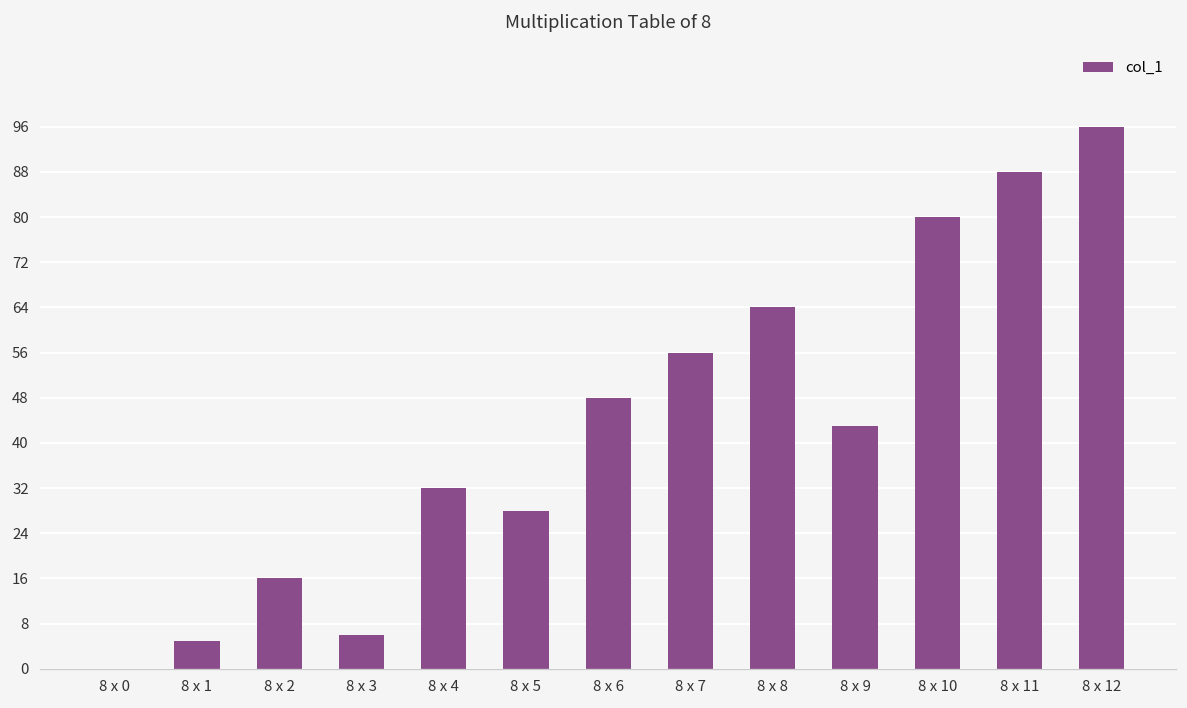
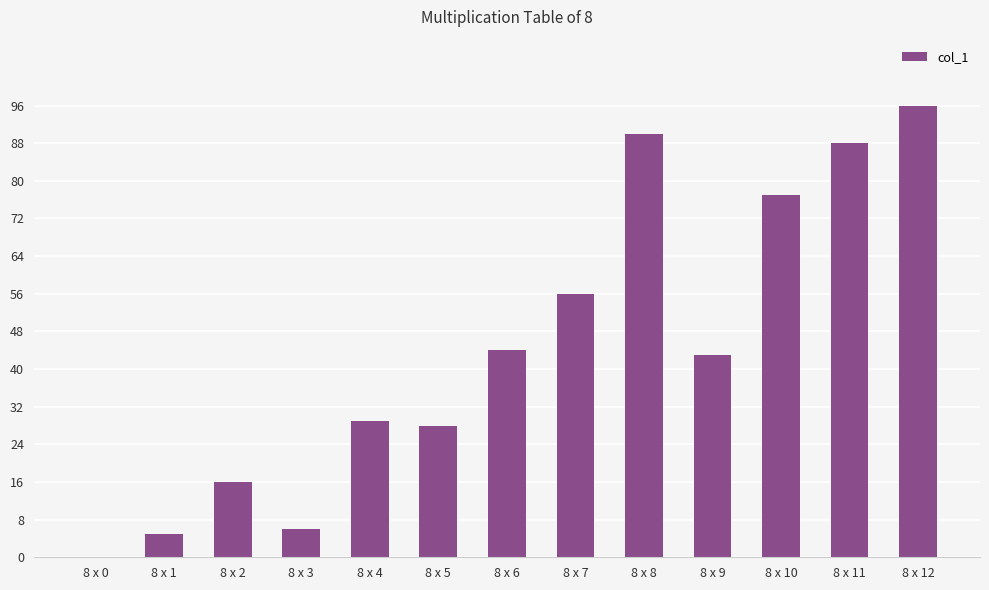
8 x 4: 32 -> 29
8 x 6: 48 -> 44
8 x 8: 64 -> 90
8 x 10: 80 -> 77
